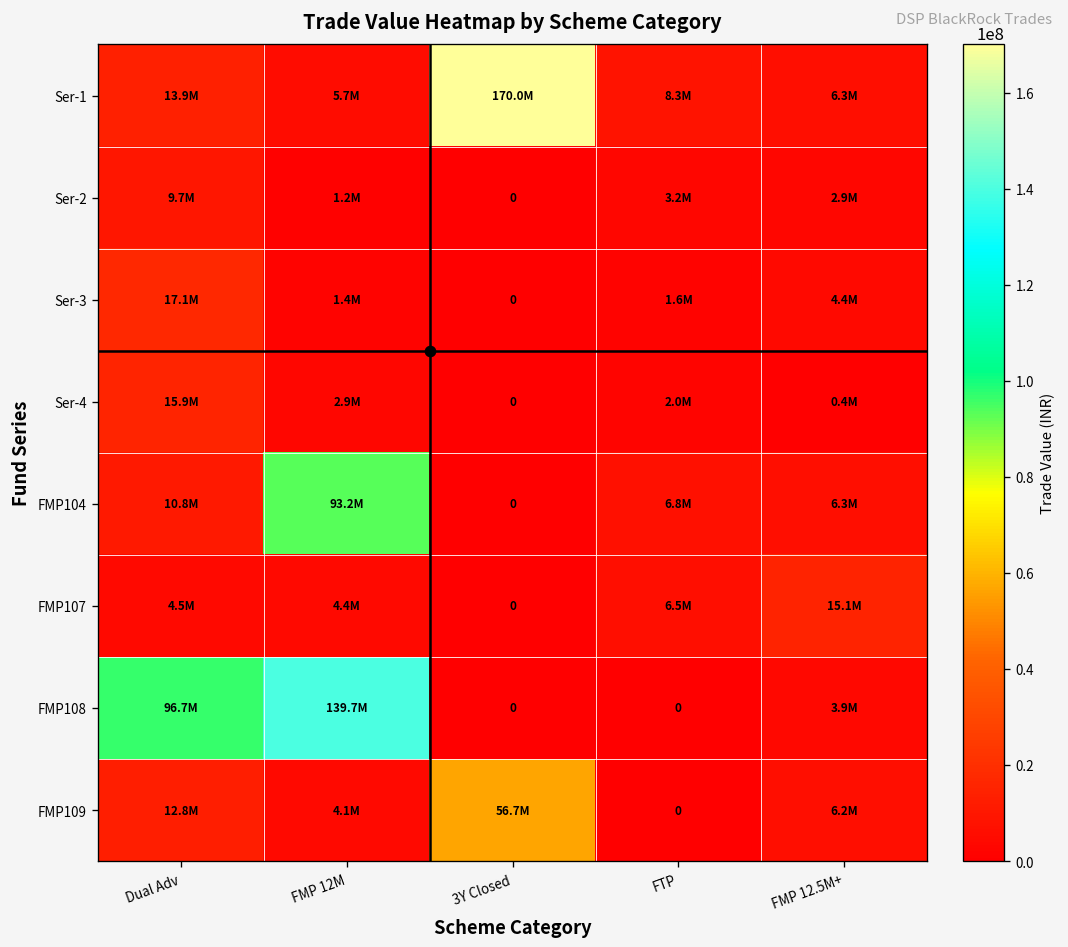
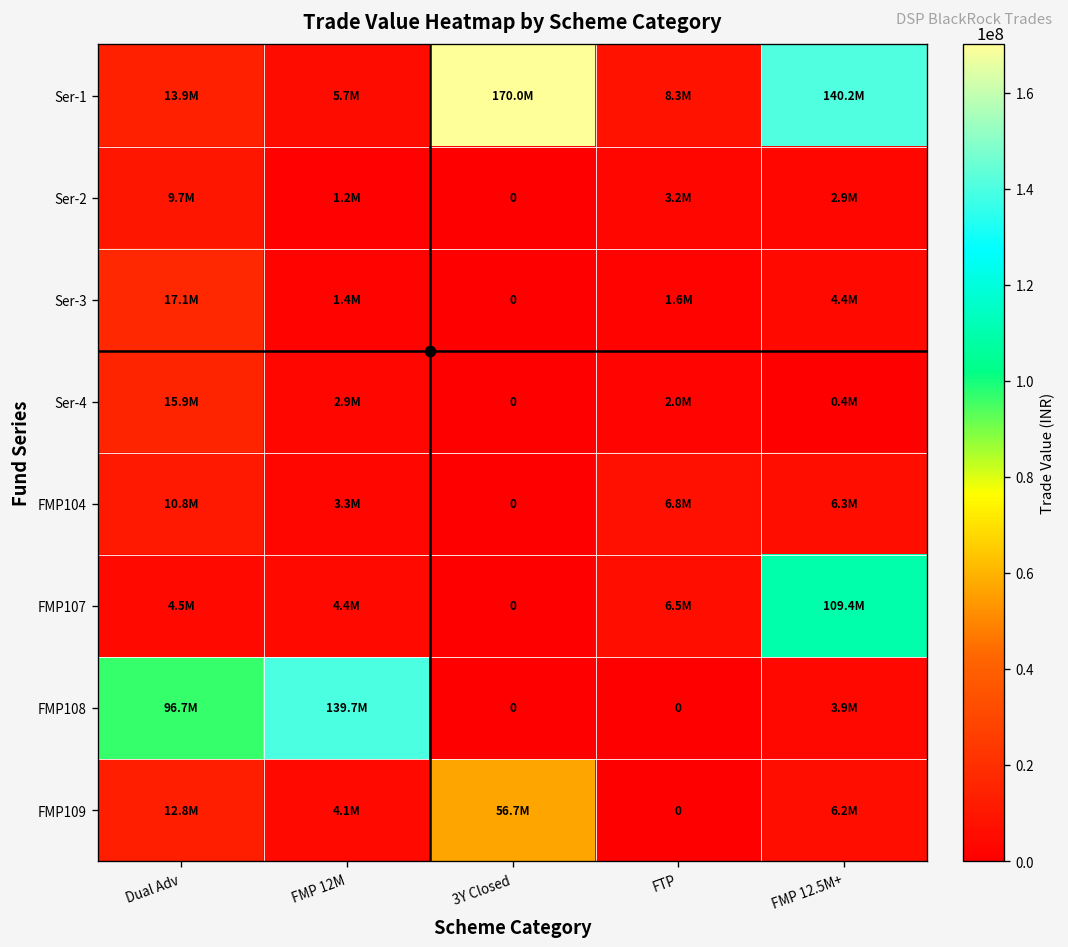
Ser-1, FMP 12.5M+: 6.3M -> 140.2M
FMP104, FMP 12M: 93.2M -> 3.3M
FMP107, FMP 12.5M+: 15.1M -> 109.4M
